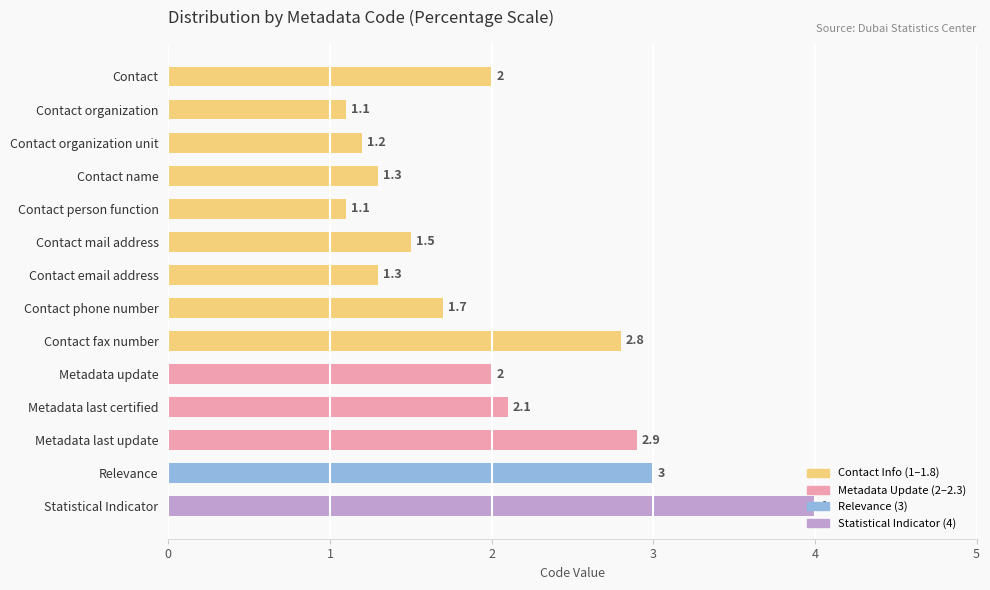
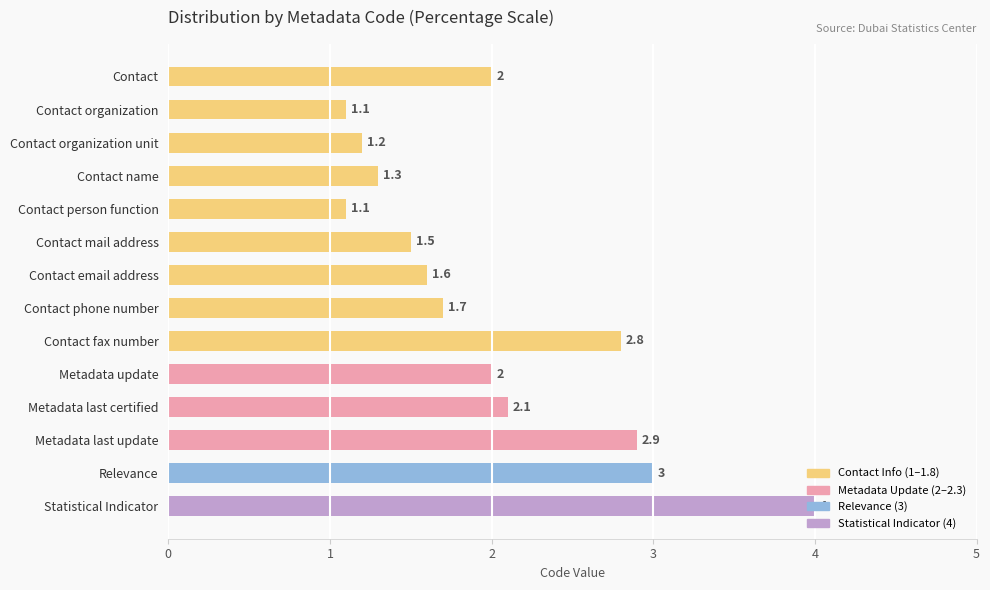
Contact email address: 1.3 -> 1.6
